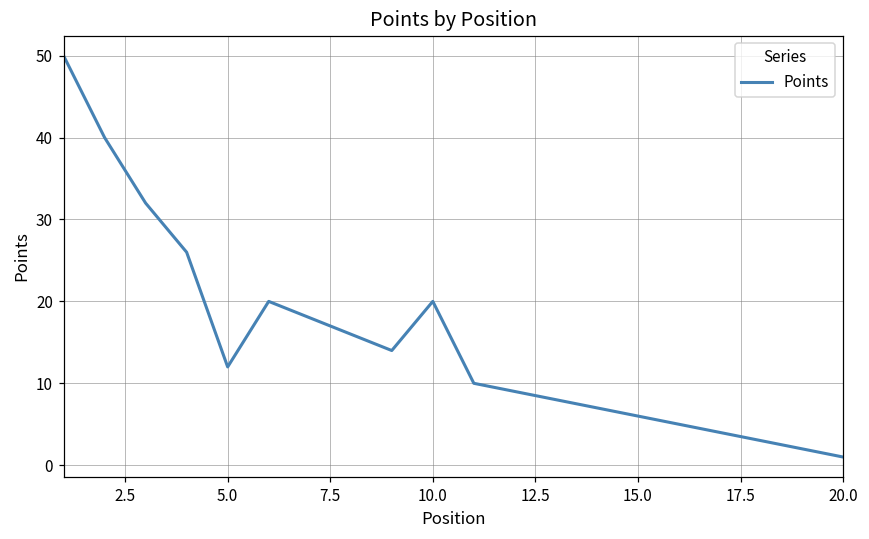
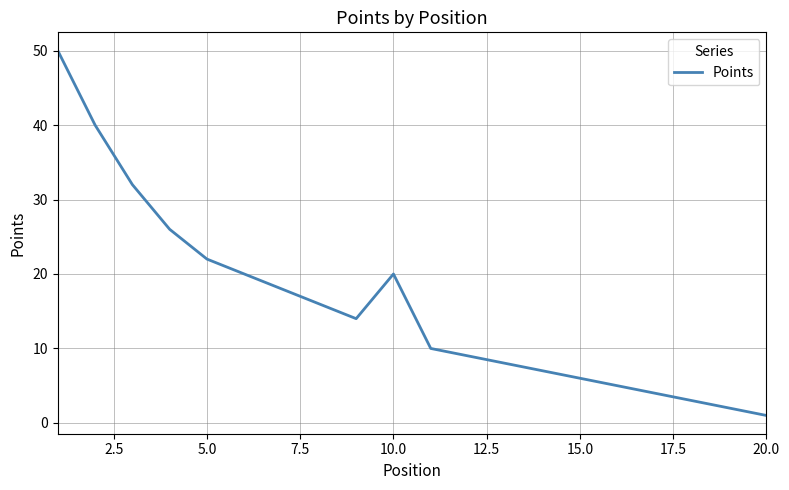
5.0: 12 -> 22
